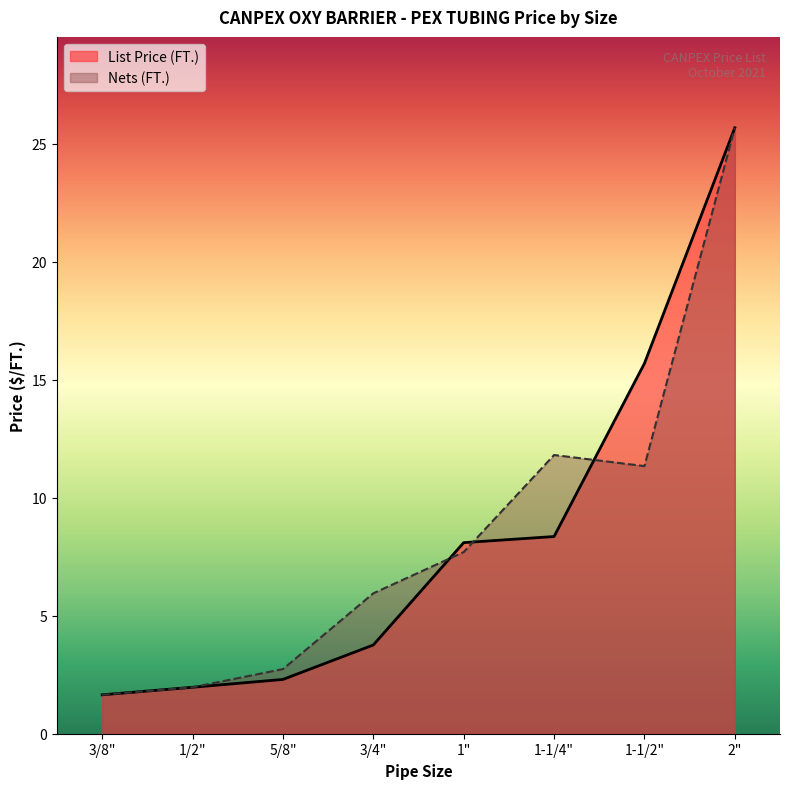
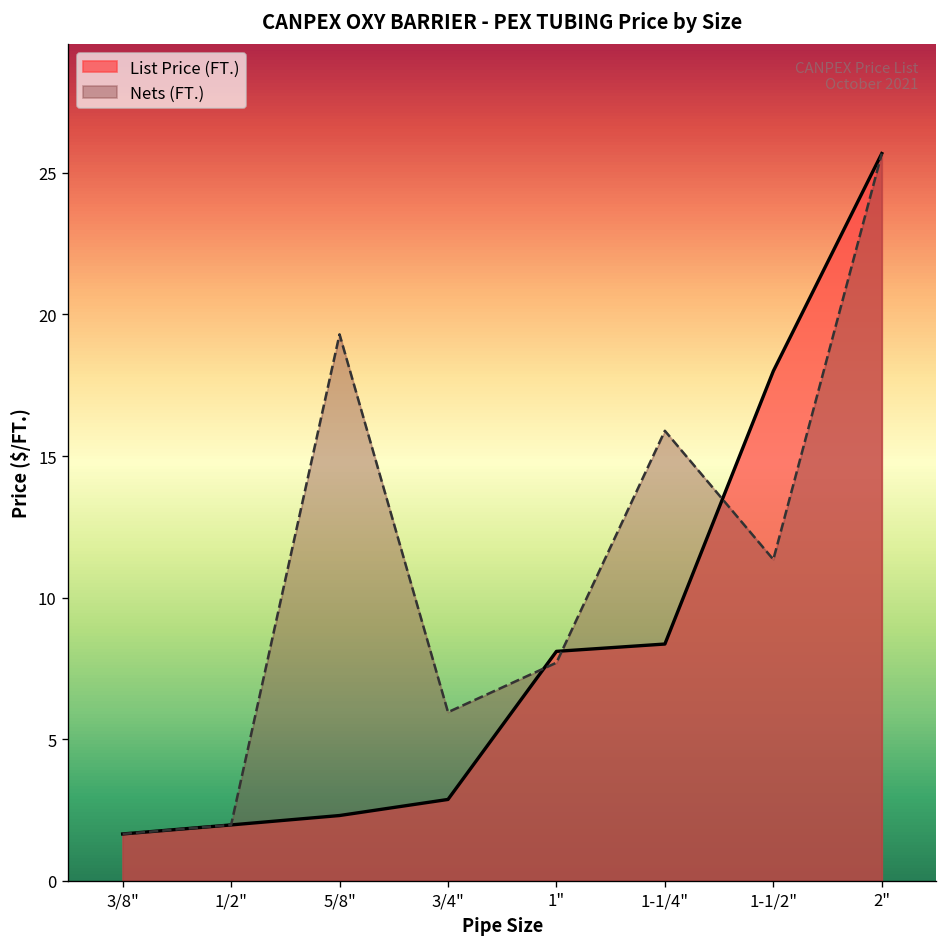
Nets (FT.), 5/8": 2.7 -> 19.3
List Price (FT.), 3/4": 3.8 -> 2.9
Nets (FT.), 1-1/4": 11.8 -> 15.9
List Price (FT.), 1-1/2": 15.7 -> 18.0
